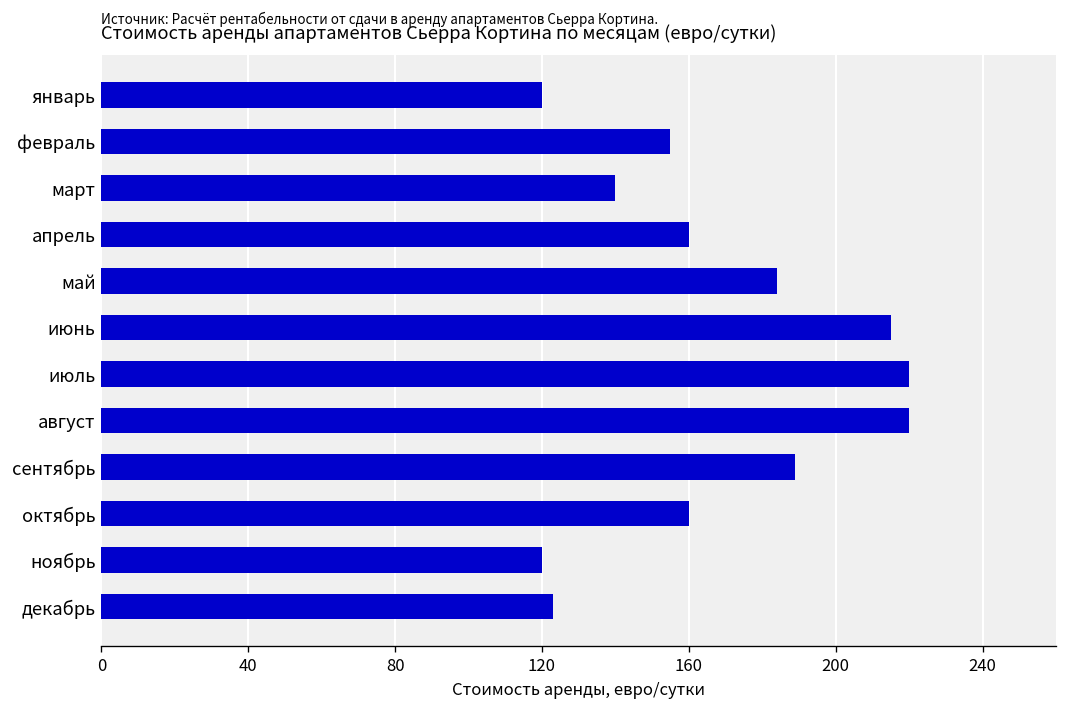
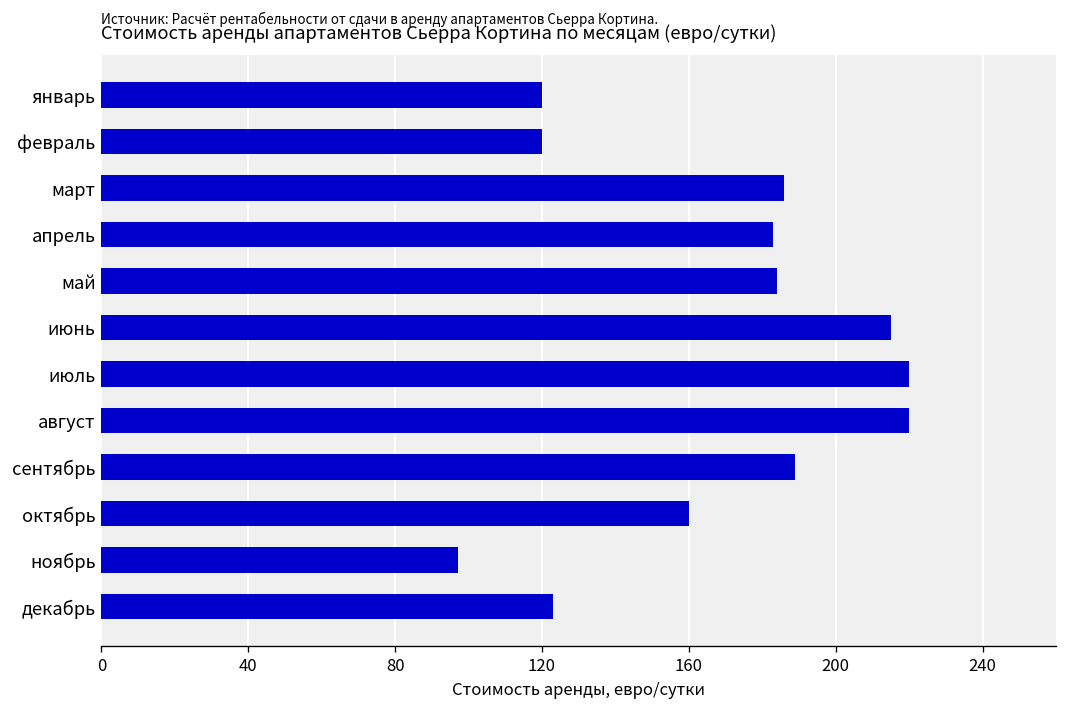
февраль: 155 -> 120
март: 140 -> 186
апрель: 160 -> 183
ноябрь: 120 -> 97
